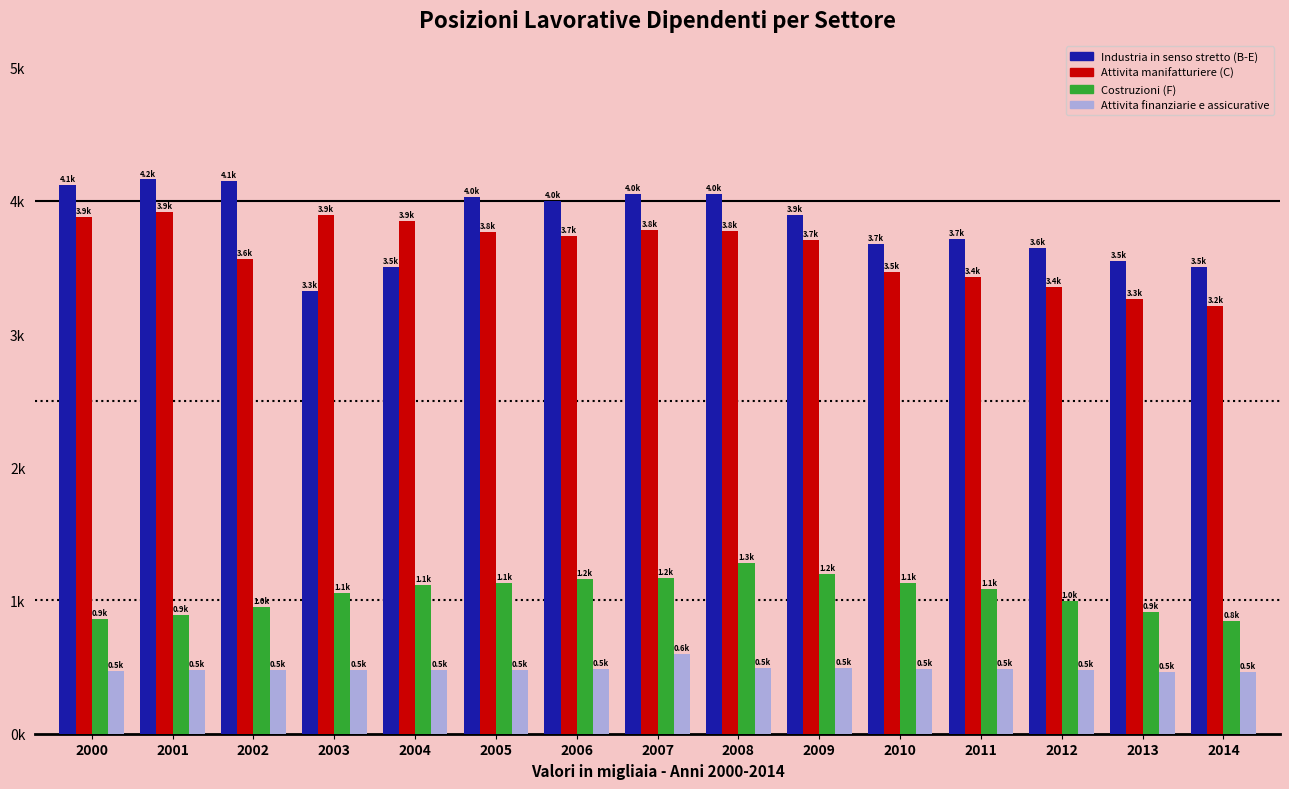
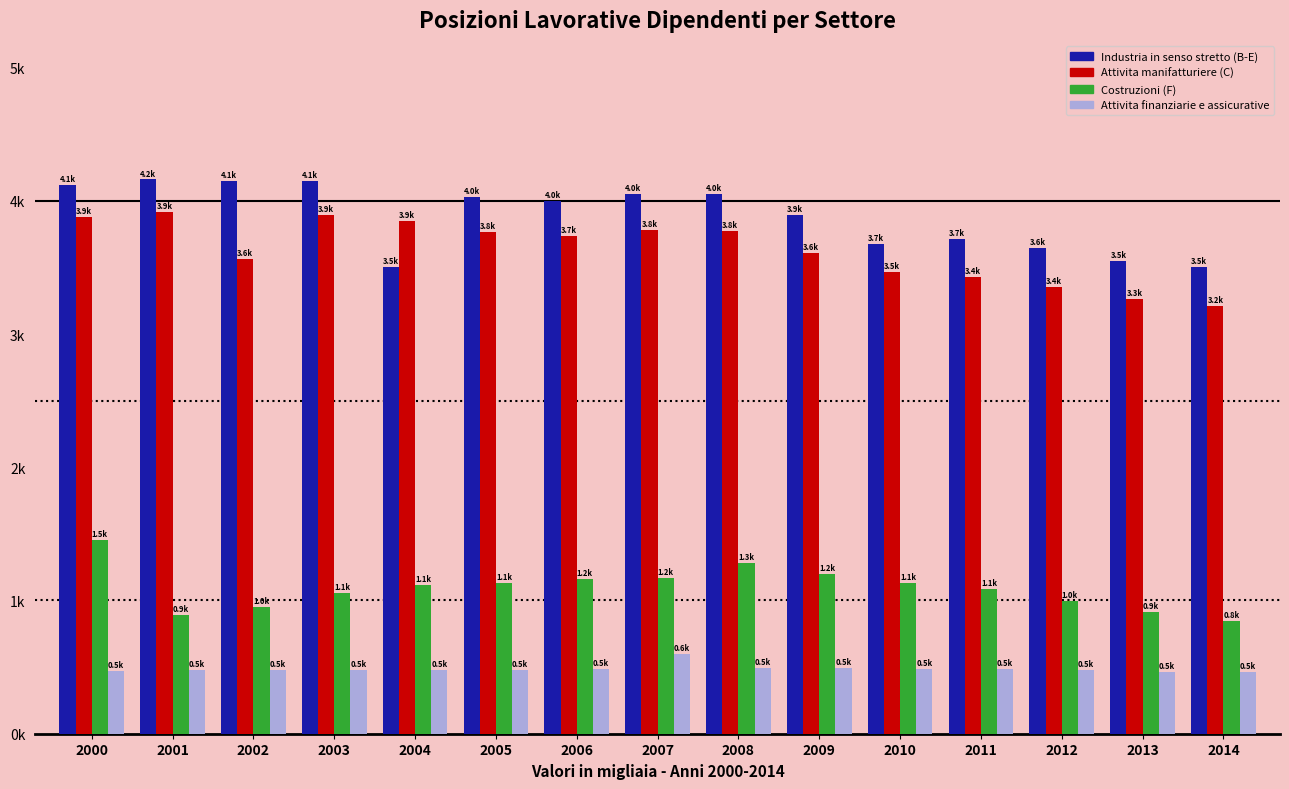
Costruzioni (F), 2000: 0.9k -> 1.5k
Industria in senso stretto (B-E), 2003: 3.3k -> 4.1k
Attivita manifatturiere (C), 2009: 3.7k -> 3.6k
